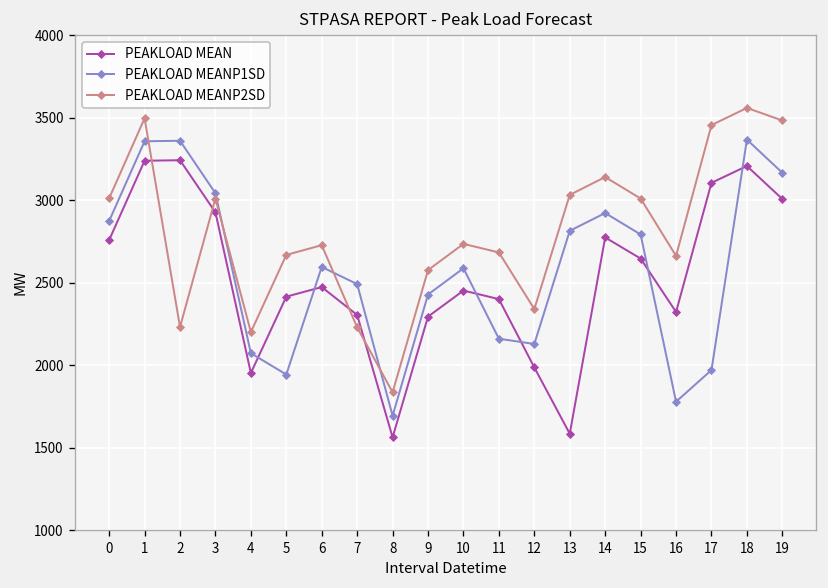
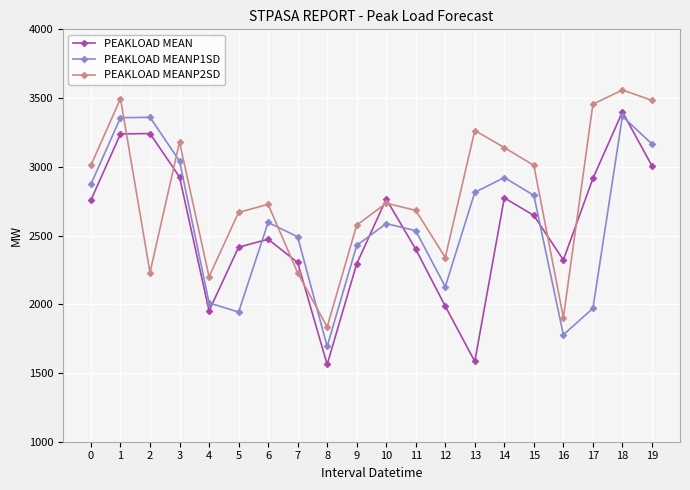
PEAKLOAD MEANP2SD, 3: 3010 -> 3180
PEAKLOAD MEANP1SD, 4: 2070 -> 2010
PEAKLOAD MEAN, 10: 2450 -> 2770
PEAKLOAD MEANP1SD, 11: 2160 -> 2540
PEAKLOAD MEANP2SD, 13: 3030 -> 3260
PEAKLOAD MEANP2SD, 16: 2660 -> 1900
PEAKLOAD MEAN, 17: 3110 -> 2920
PEAKLOAD MEAN, 18: 3210 -> 3400
